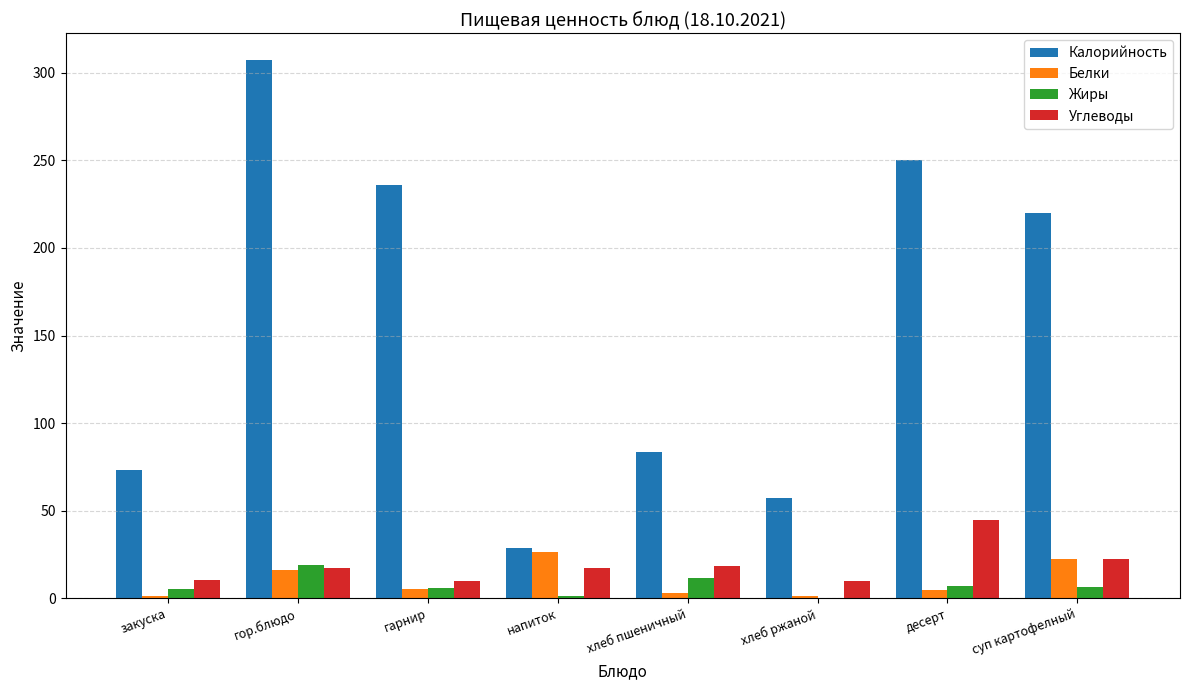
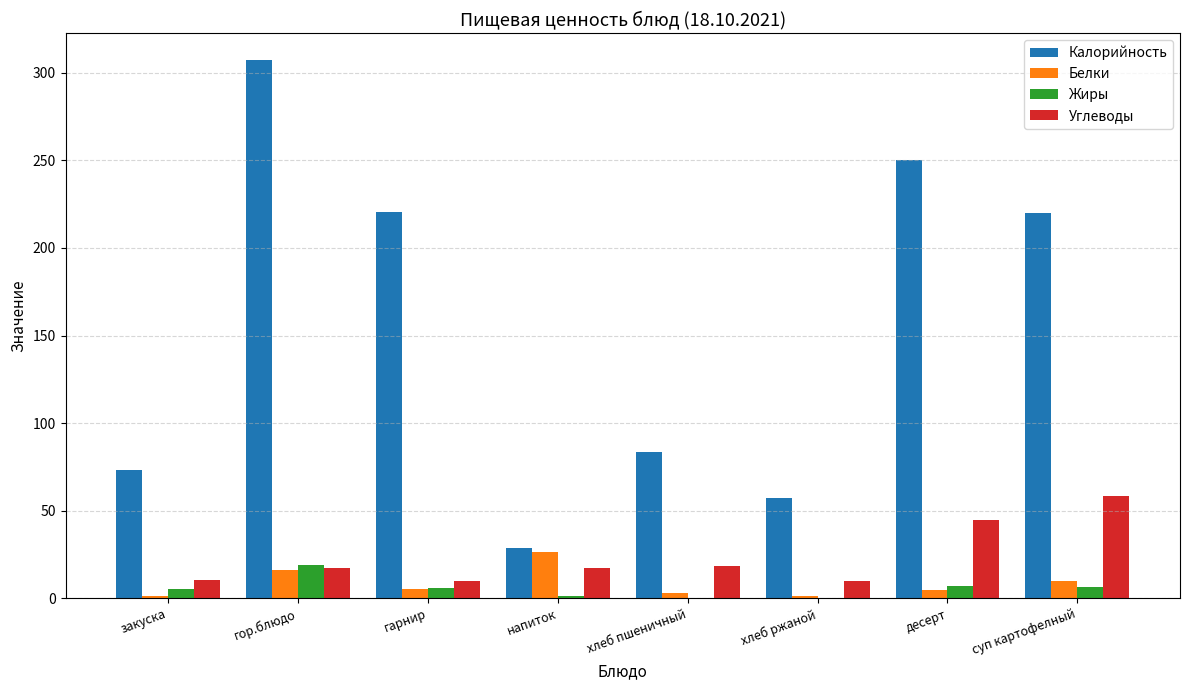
Калорийность, гарнир: 236 -> 221
Жиры, хлеб пшеничный: 12 -> 0
Белки, суп картофелный: 23 -> 10
Углеводы, суп картофелный: 22 -> 58
